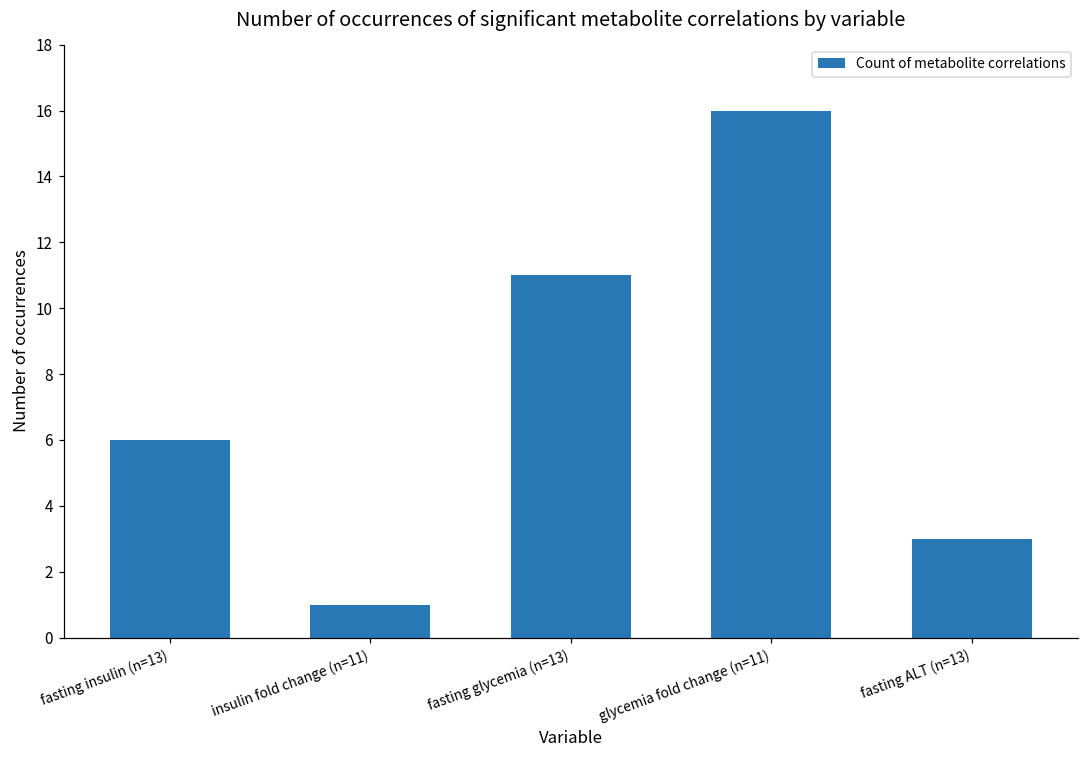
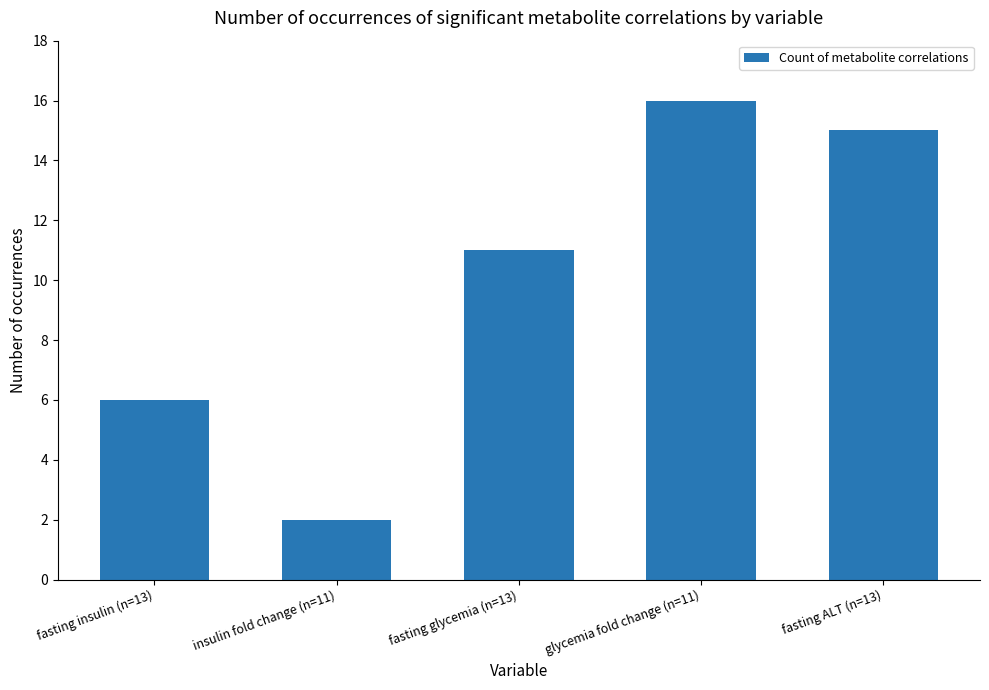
insulin fold change (n=11): 1 -> 2
fasting ALT (n=13): 3 -> 15
